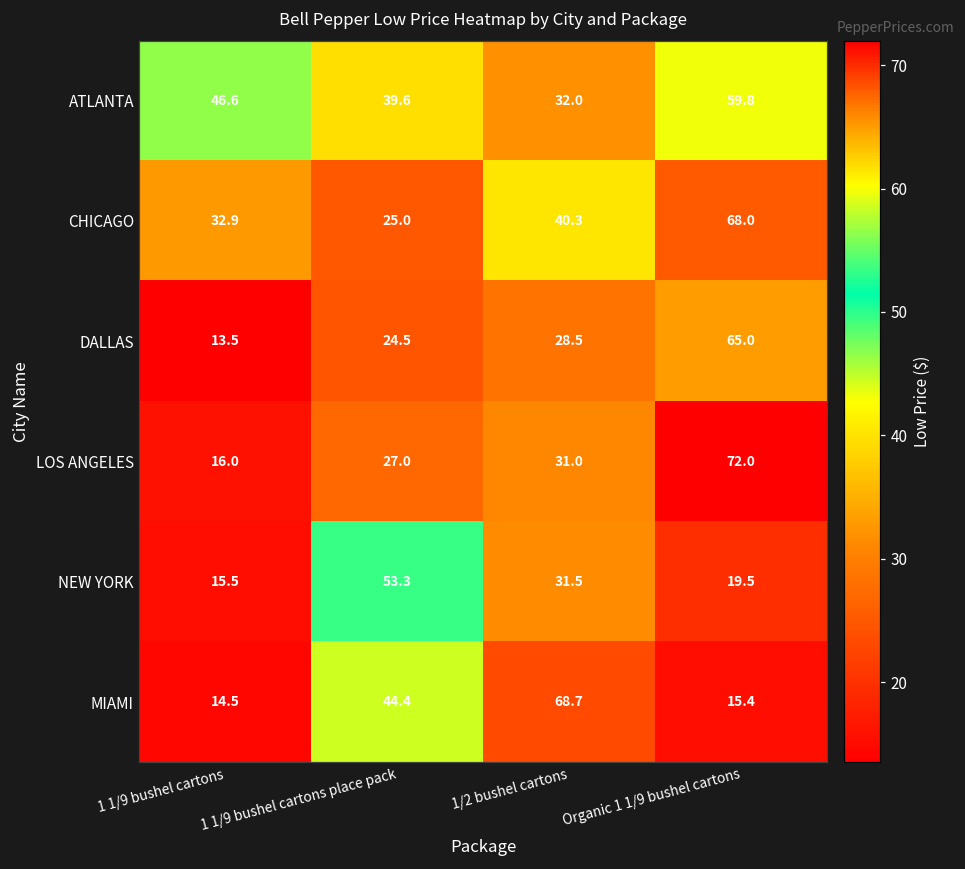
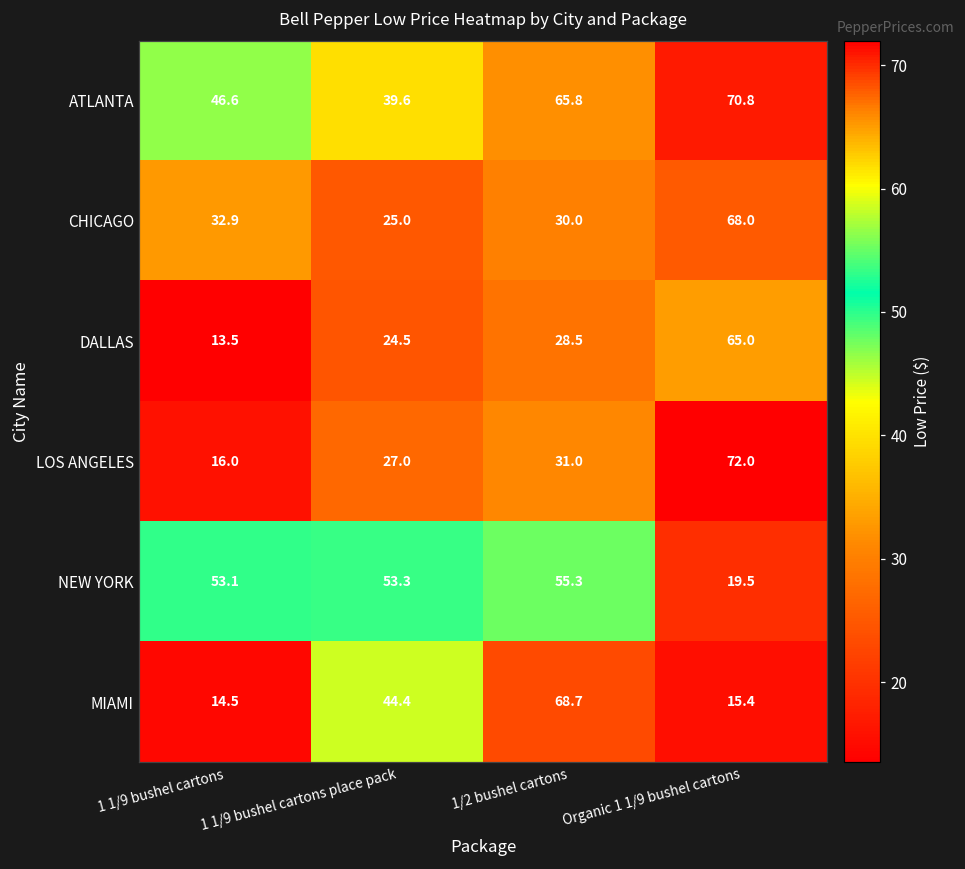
ATLANTA, 1/2 bushel cartons: 32.0 -> 65.8
ATLANTA, Organic 1 1/9 bushel cartons: 59.8 -> 70.8
CHICAGO, 1/2 bushel cartons: 40.3 -> 30.0
NEW YORK, 1 1/9 bushel cartons: 15.5 -> 53.1
NEW YORK, 1/2 bushel cartons: 31.5 -> 55.3
